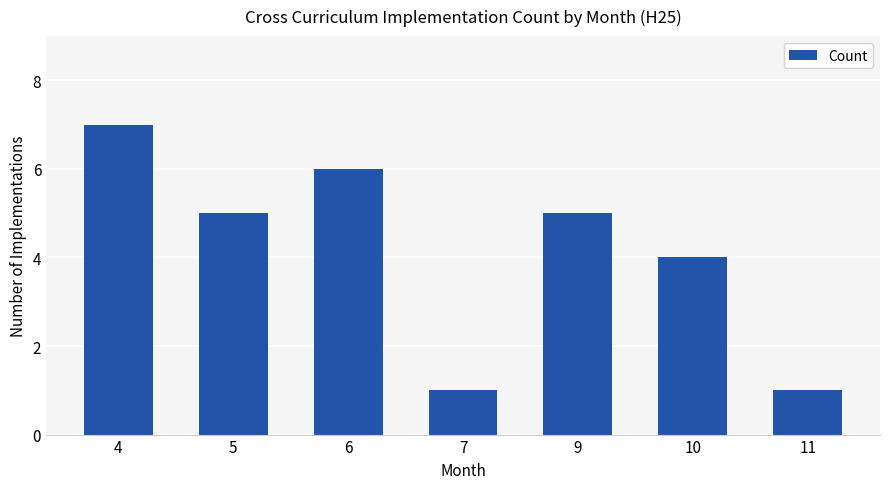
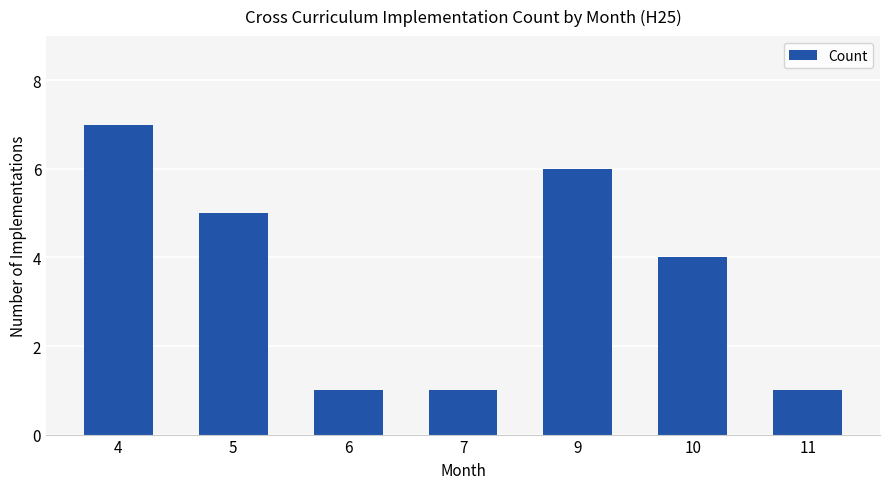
6: 6 -> 1
9: 5 -> 6
